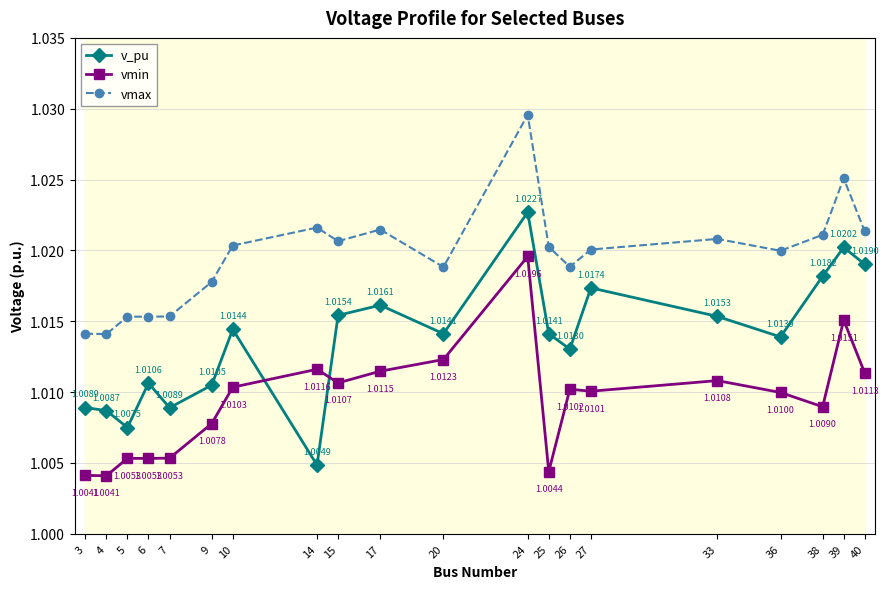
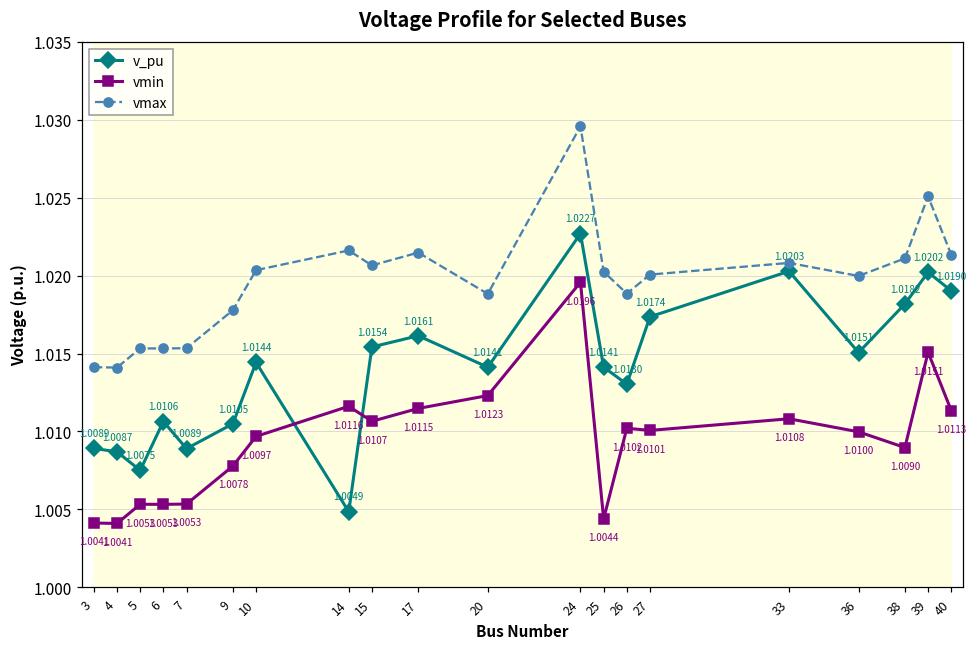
vmin, 10: 1.0103 -> 1.0097
v_pu, 33: 1.0153 -> 1.0203
v_pu, 36: 1.0139 -> 1.0151
